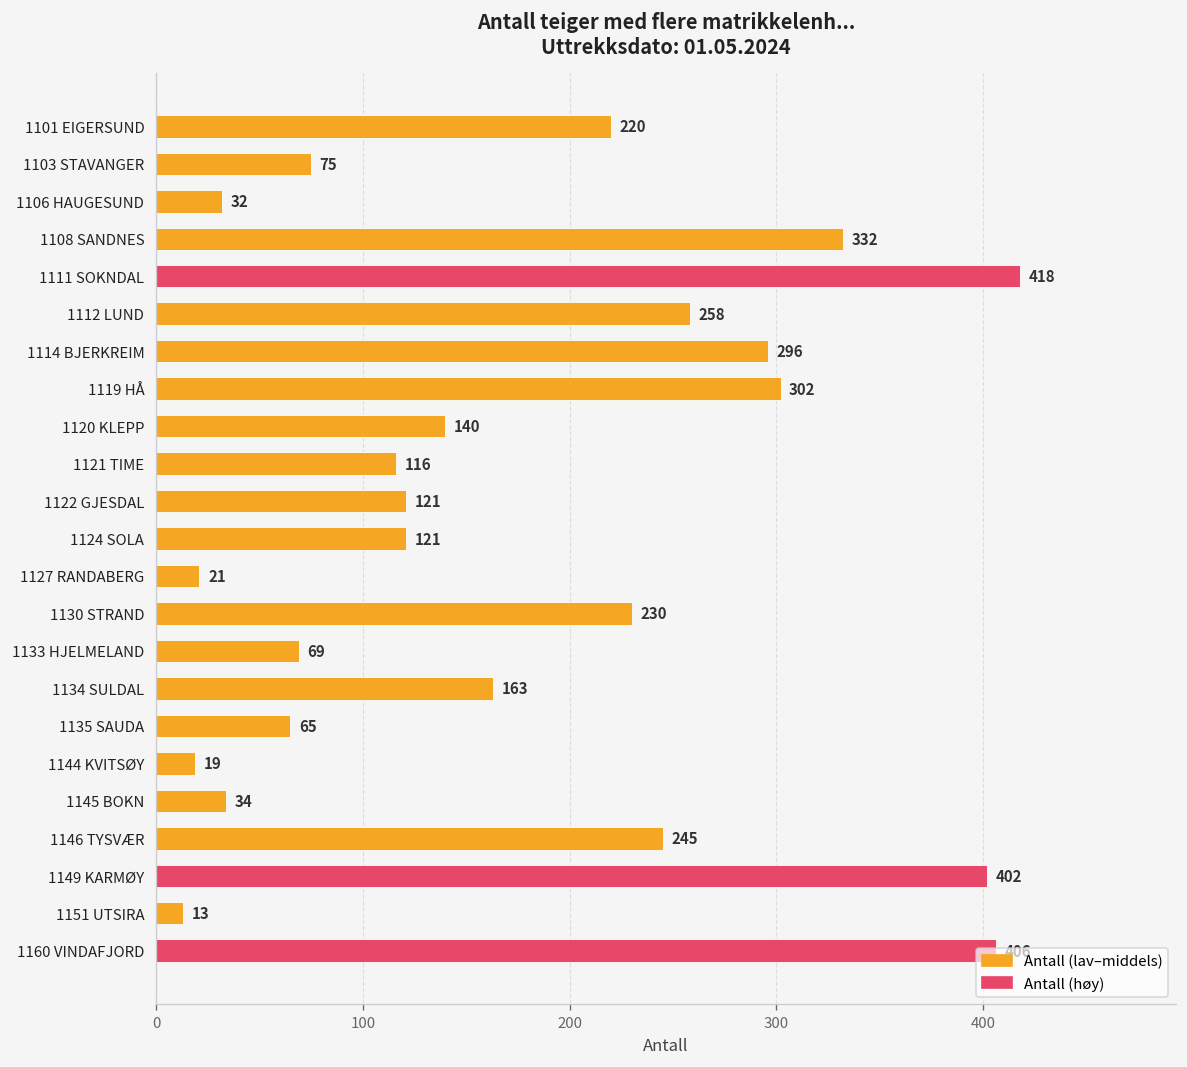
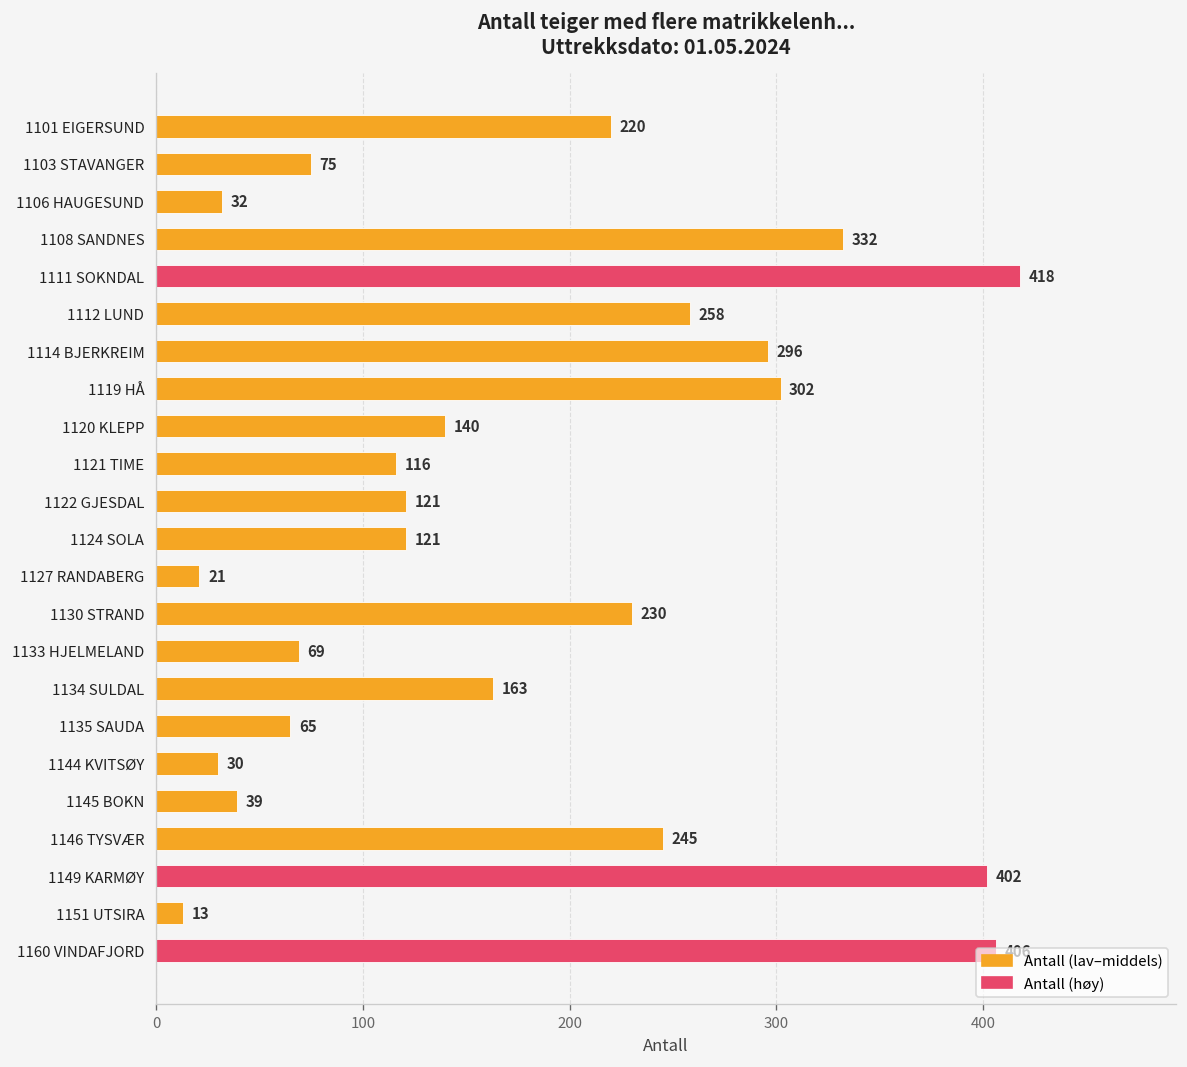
1144 KVITSØY: 19 -> 30
1145 BOKN: 34 -> 39
